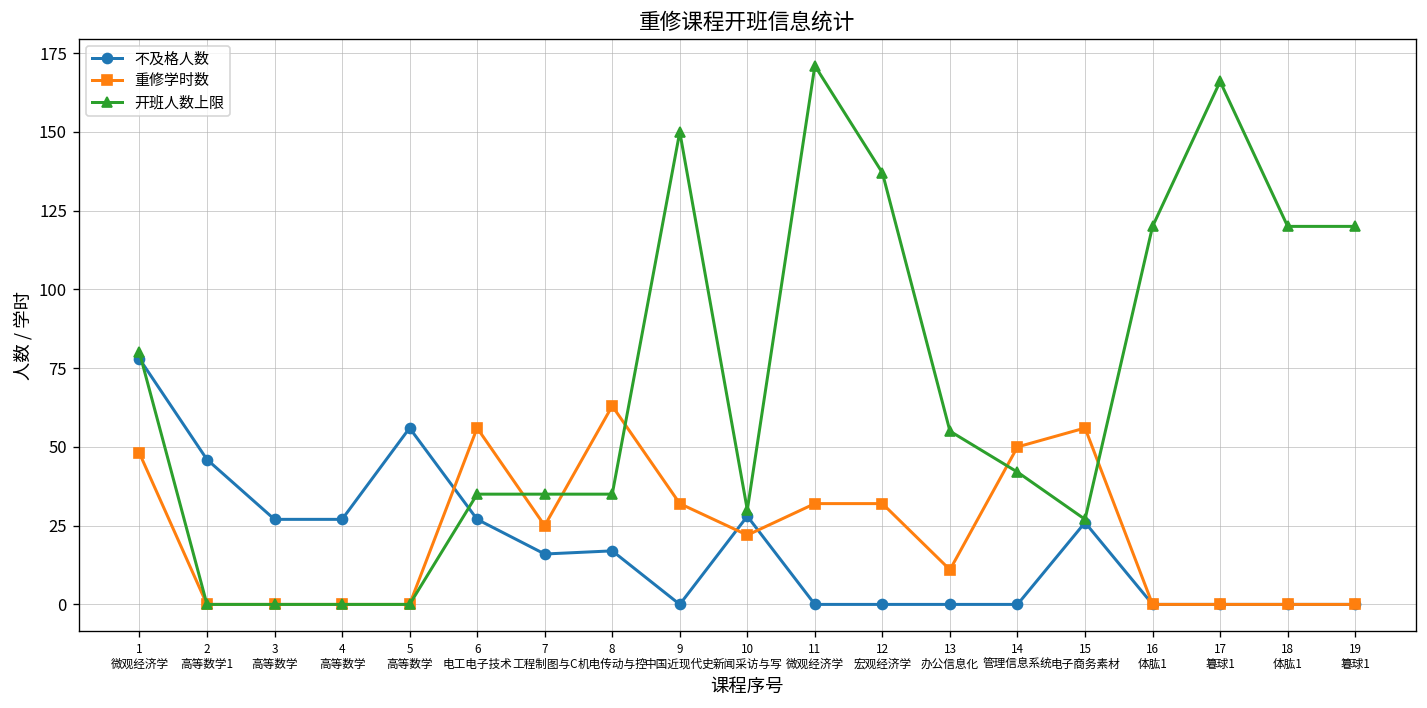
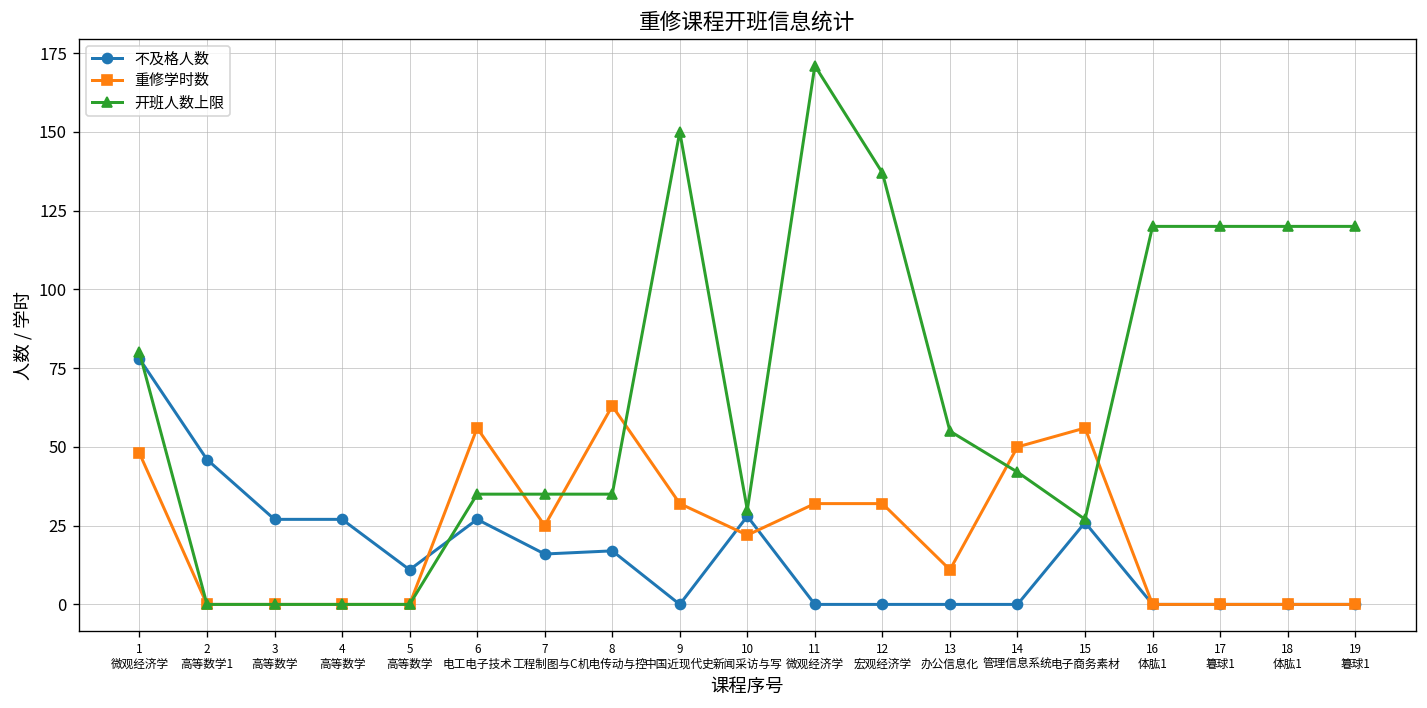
不及格人数, 5 高等数学: 56 -> 11
开班人数上限, 17 篹球1: 166 -> 120
